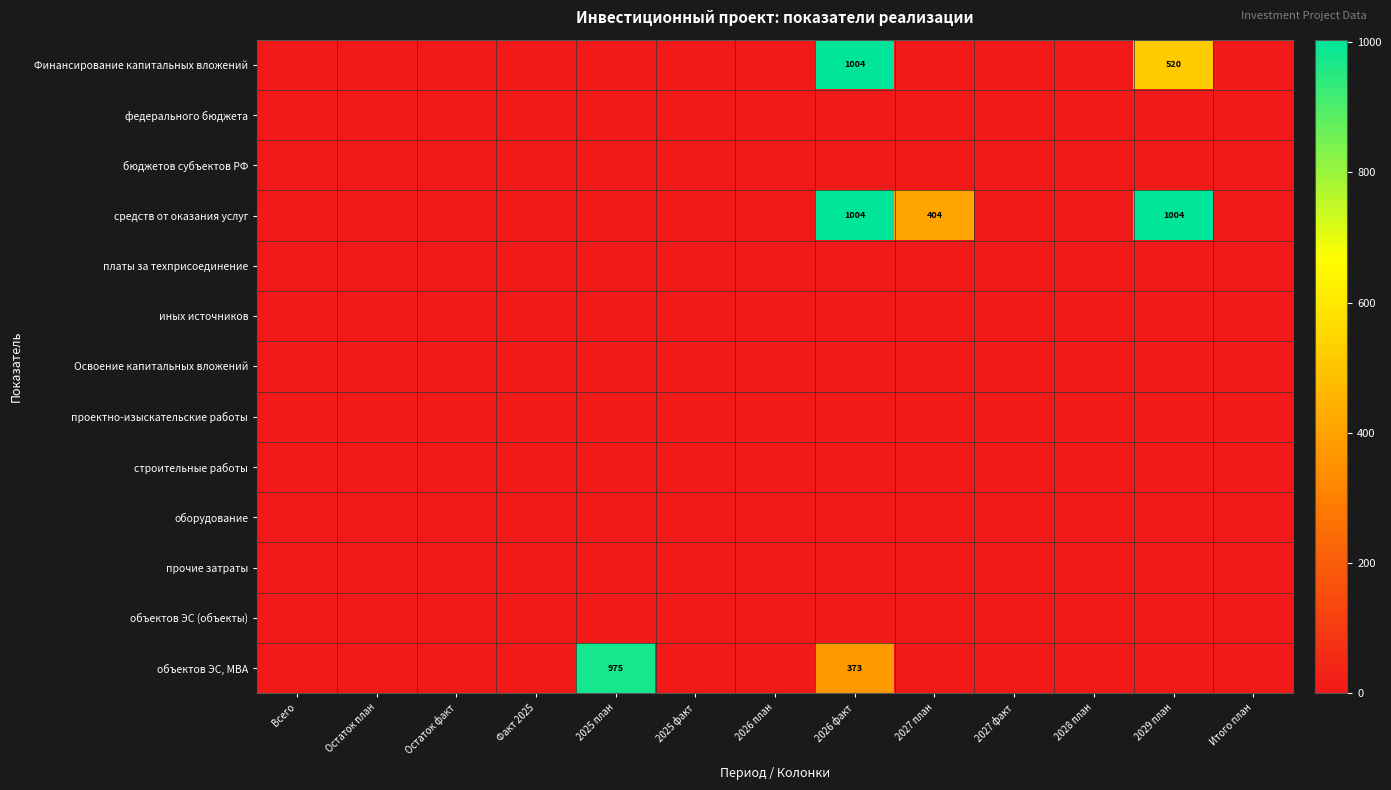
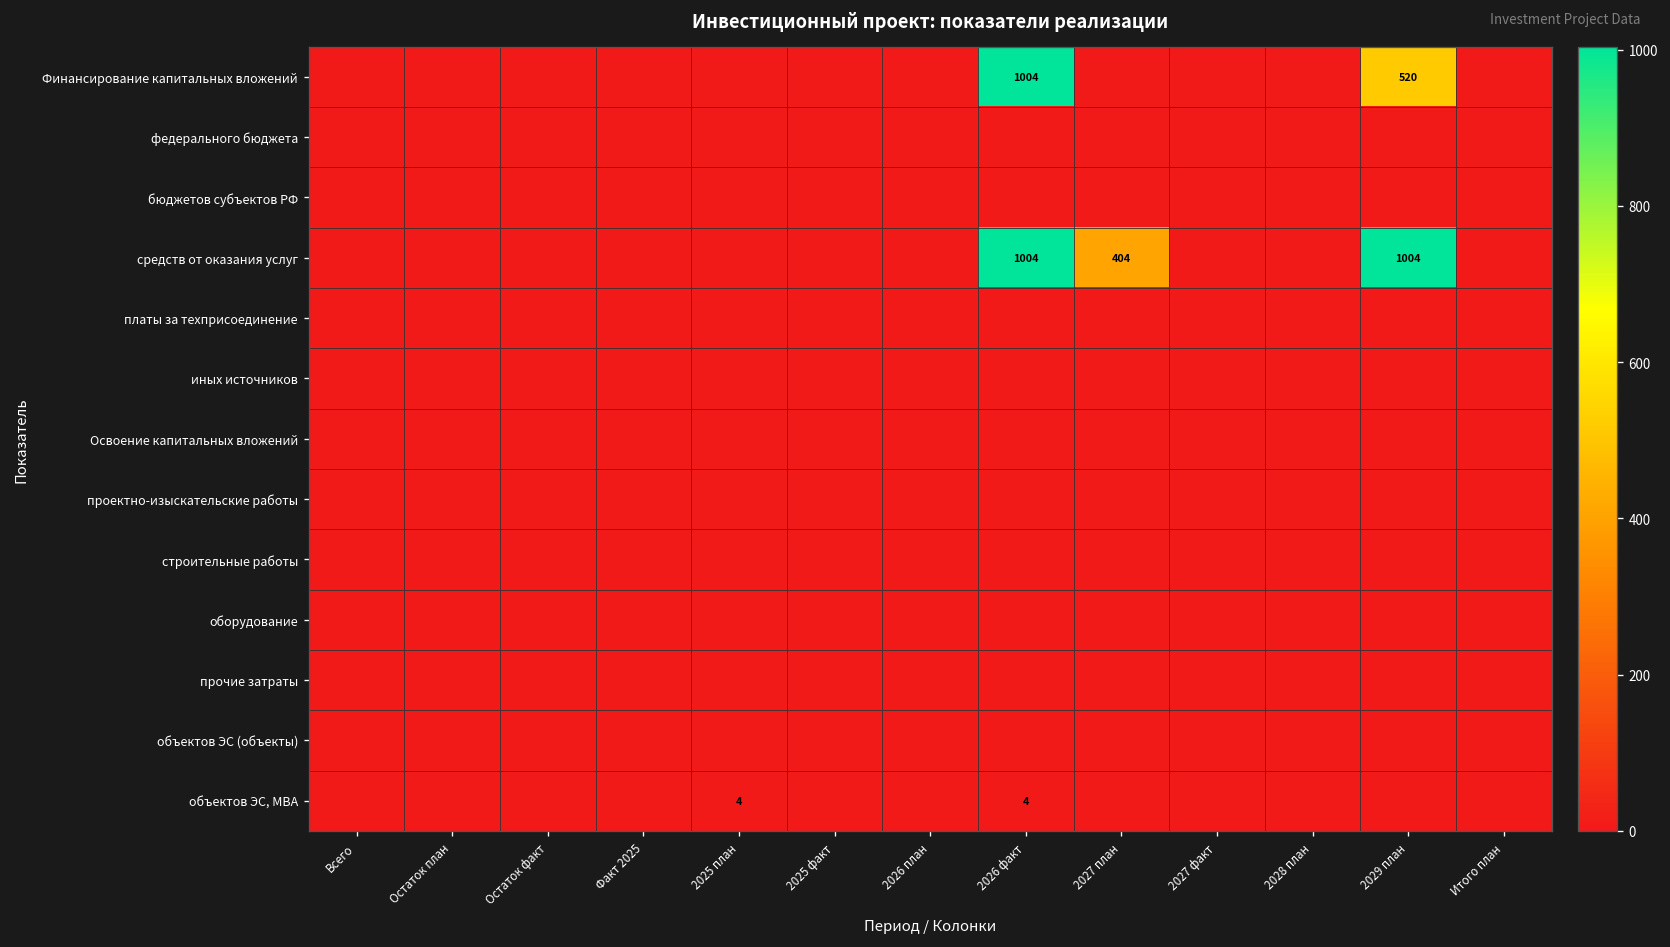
объектов ЭС, МВА, 2025 план: 975 -> 4
объектов ЭС, МВА, 2026 факт: 373 -> 4
